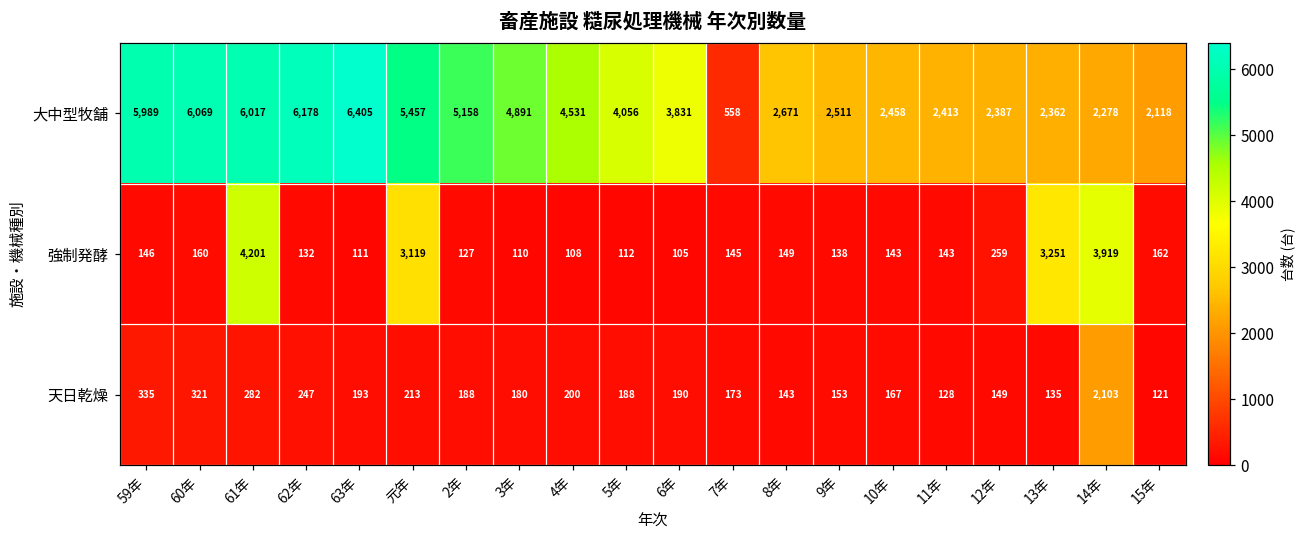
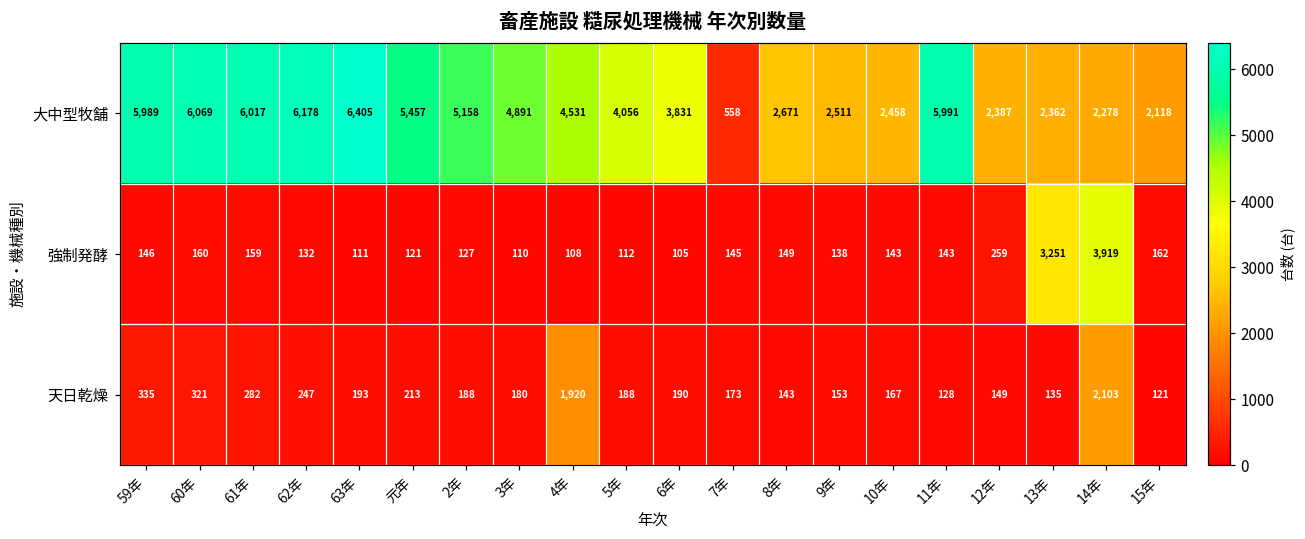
大中型牧舗, 11年: 2,413 -> 5,991
強制発酵, 61年: 4,201 -> 159
強制発酵, 元年: 3,119 -> 121
天日乾燥, 4年: 200 -> 1,920
